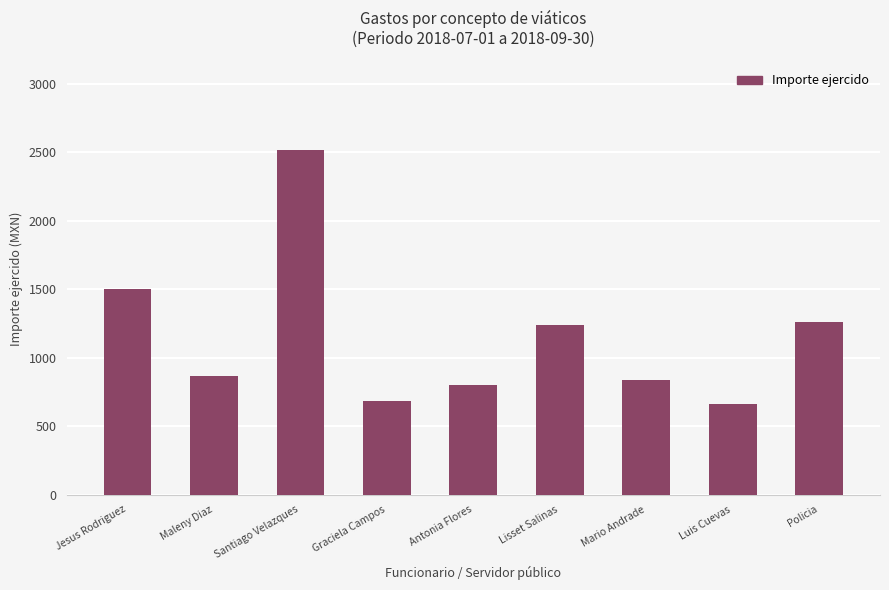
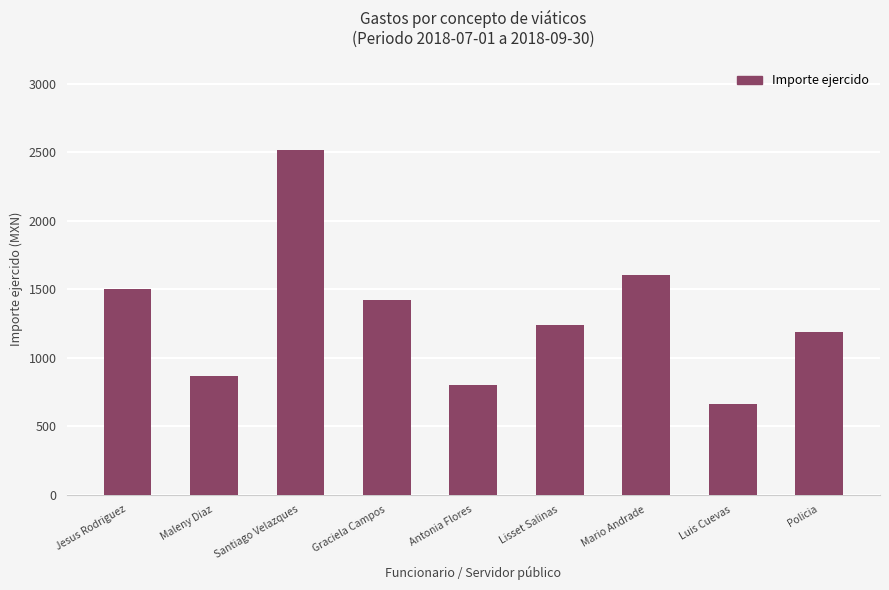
Graciela Campos: 690 -> 1420
Mario Andrade: 830 -> 1600
Policia: 1260 -> 1180
